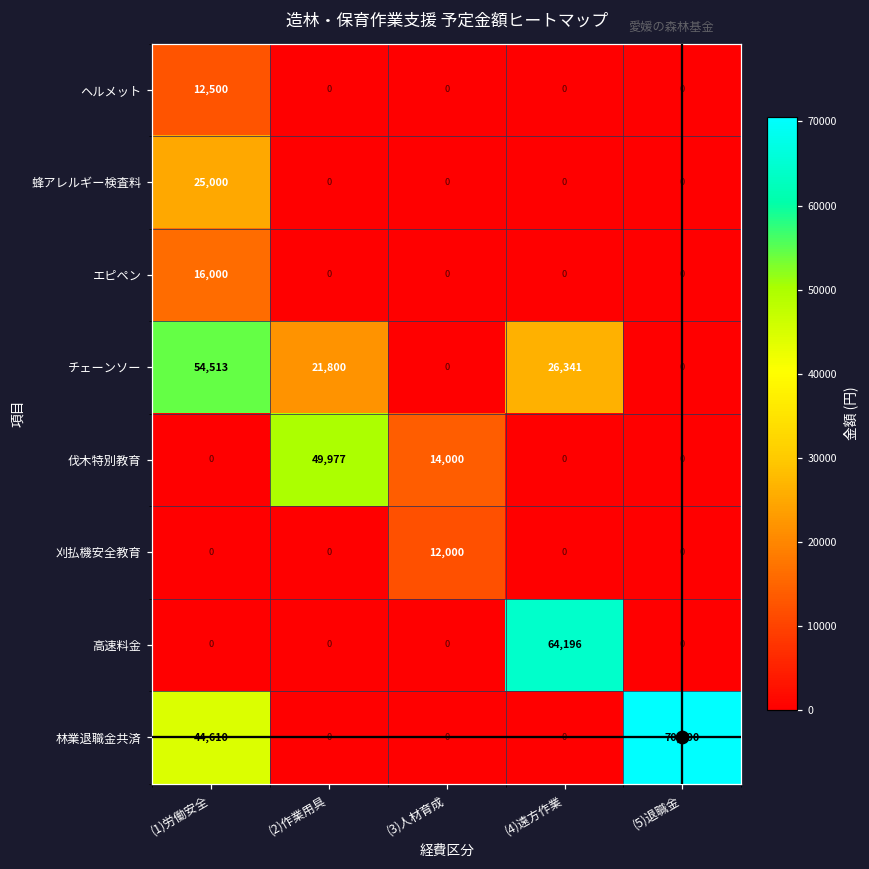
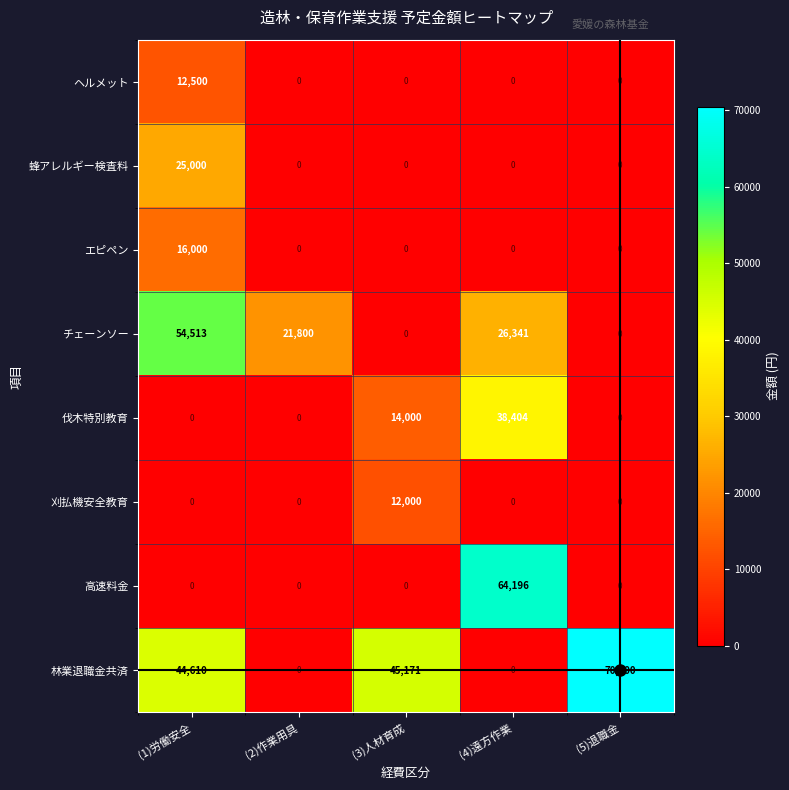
伐木特別教育, (2)作業用具: 49,977 -> 0
伐木特別教育, (4)遠方作業: 0 -> 38,404
林業退職金共済, (3)人材育成: 0 -> 45,171
